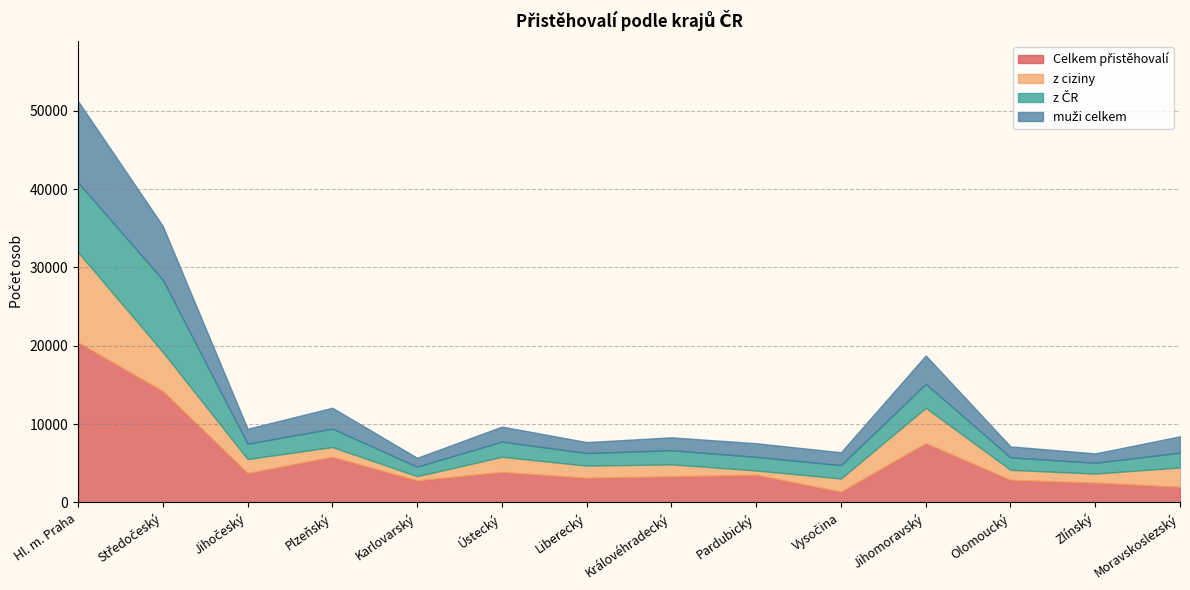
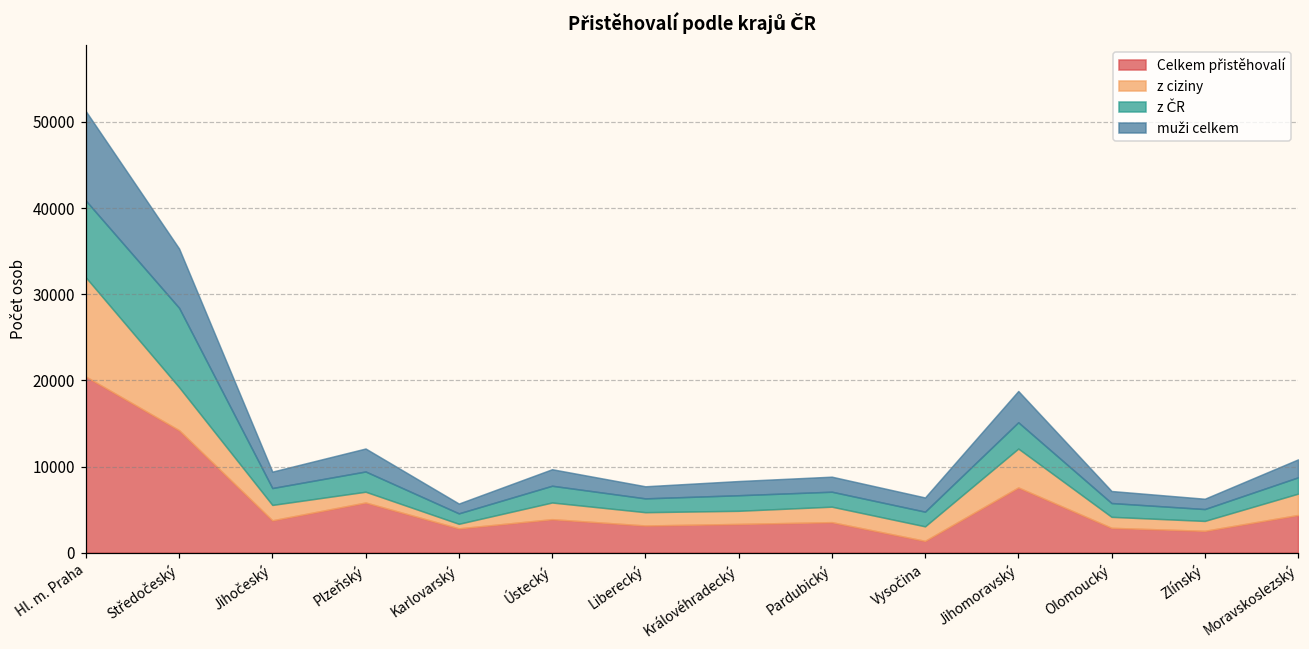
z ciziny, Pardubický: 1000 -> 2000
Celkem přistěhovalí, Moravskoslezský: 2000 -> 4000
